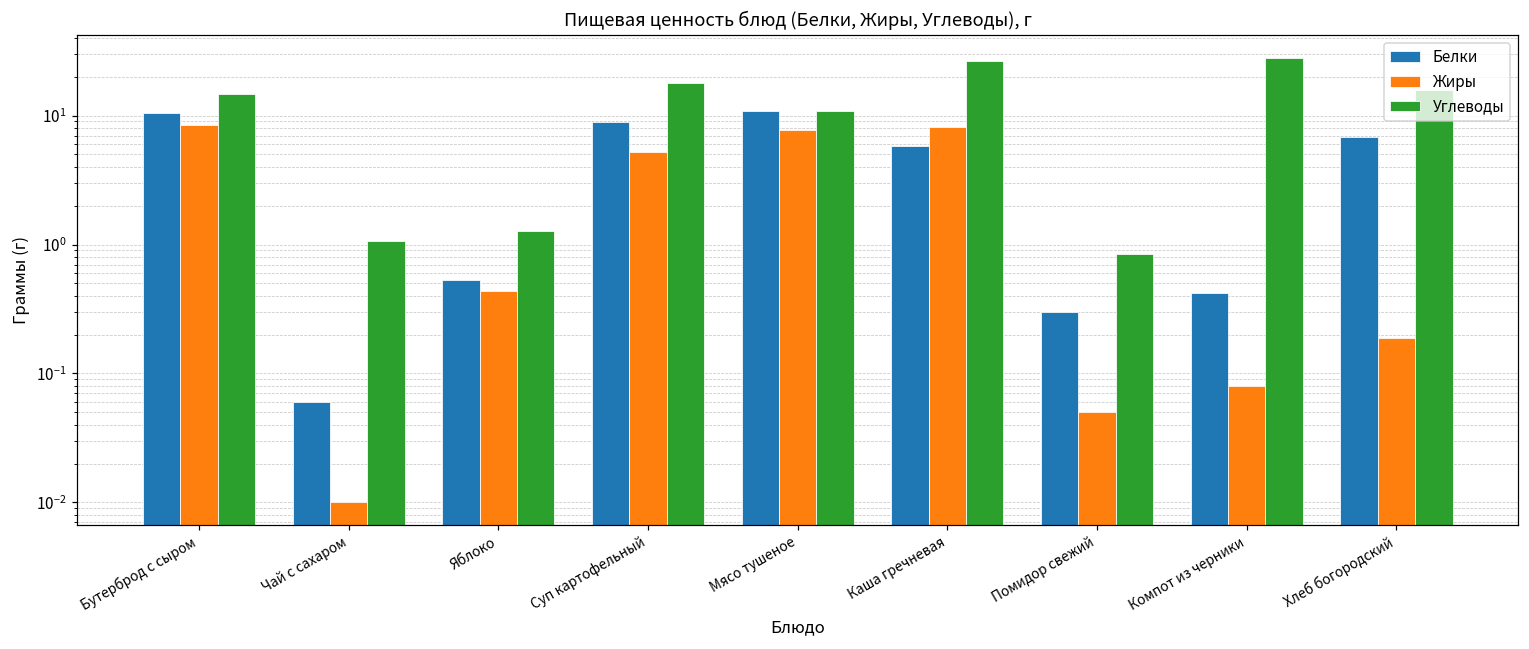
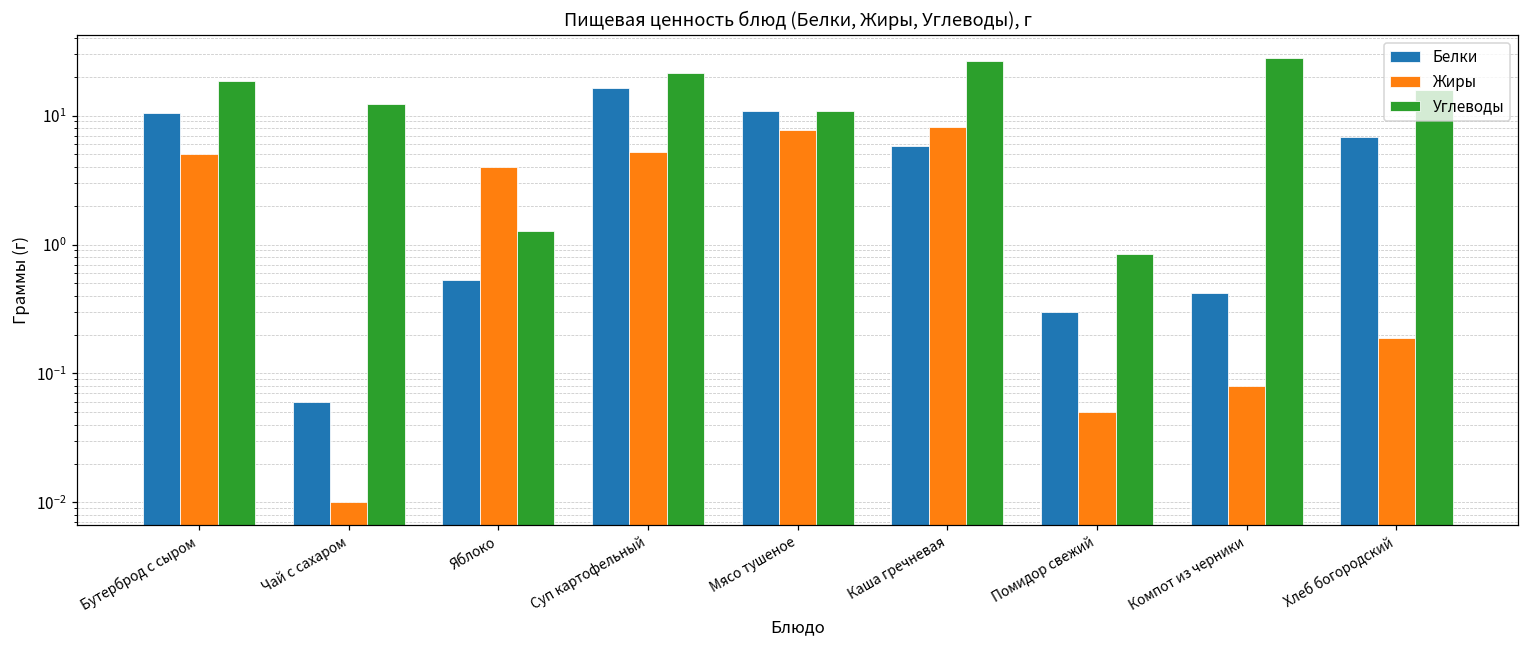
Жиры, Бутерброд с сыром: 8 -> 5.0
Углеводы, Бутерброд с сыром: 15 -> 19
Углеводы, Чай с сахаром: 1.1 -> 12
Жиры, Яблоко: 0.44 -> 4.0
Белки, Суп картофельный: 9 -> 16
Углеводы, Суп картофельный: 18 -> 21
